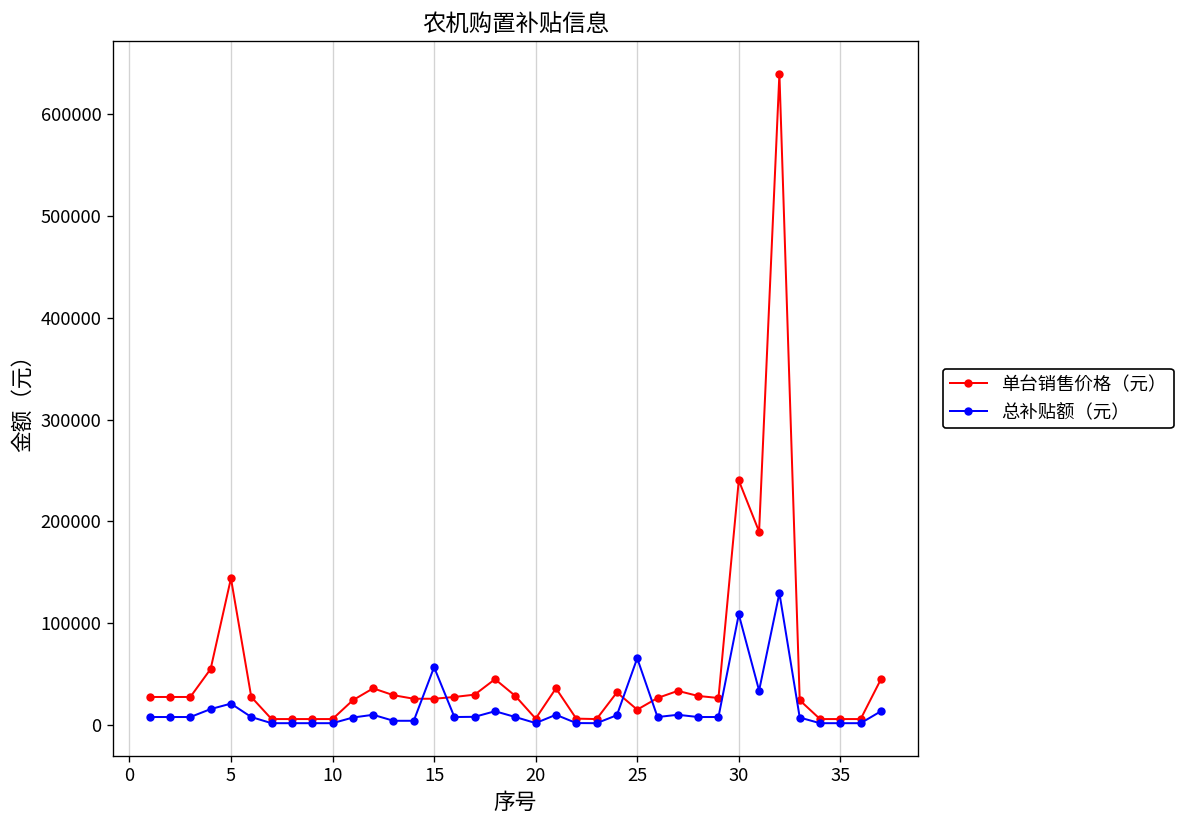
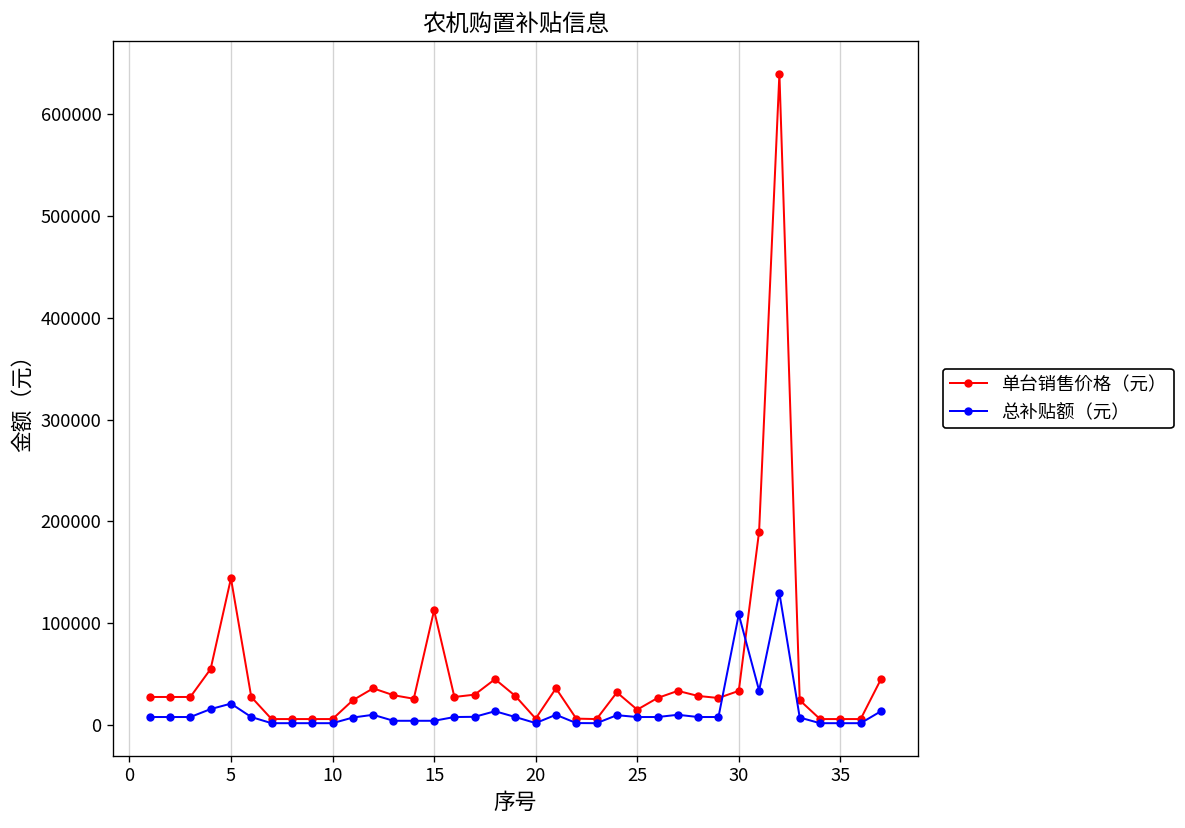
单台销售价格（元）, 15: 30000 -> 110000
总补贴额（元）, 15: 60000 -> 0
总补贴额（元）, 25: 70000 -> 10000
单台销售价格（元）, 30: 240000 -> 30000
